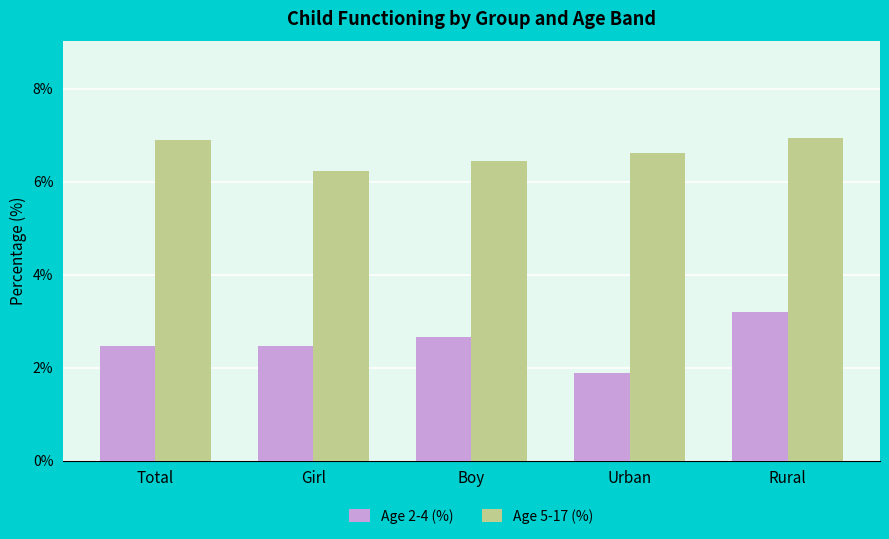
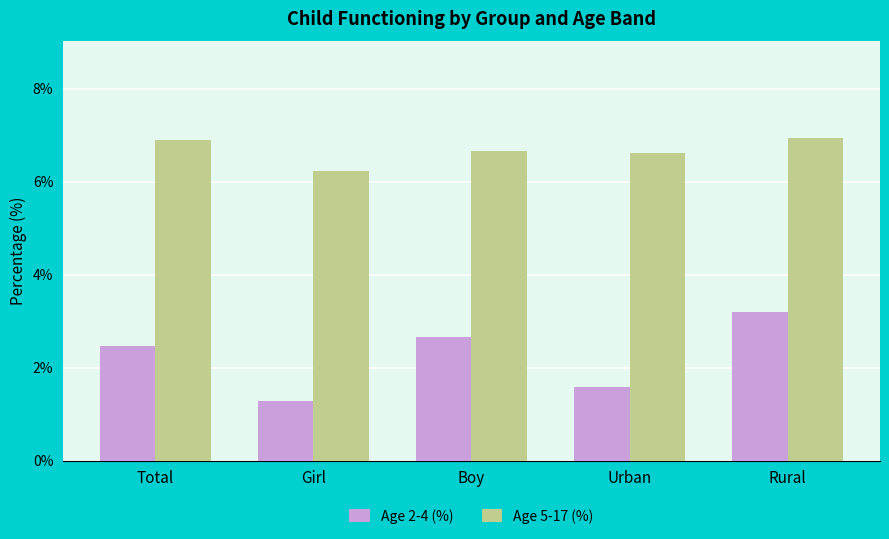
Age 2-4 (%), Girl: 2.5% -> 1.3%
Age 5-17 (%), Boy: 6.4% -> 6.7%
Age 2-4 (%), Urban: 1.9% -> 1.6%
